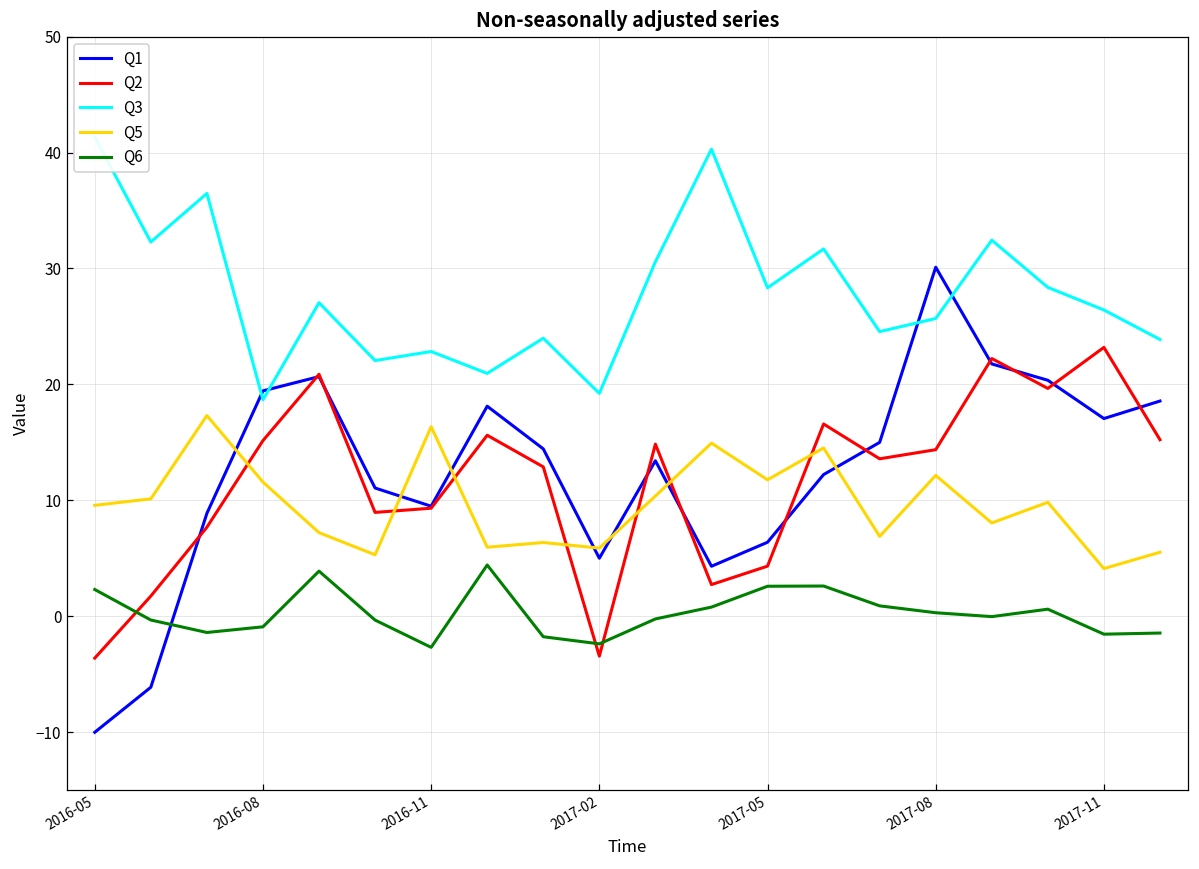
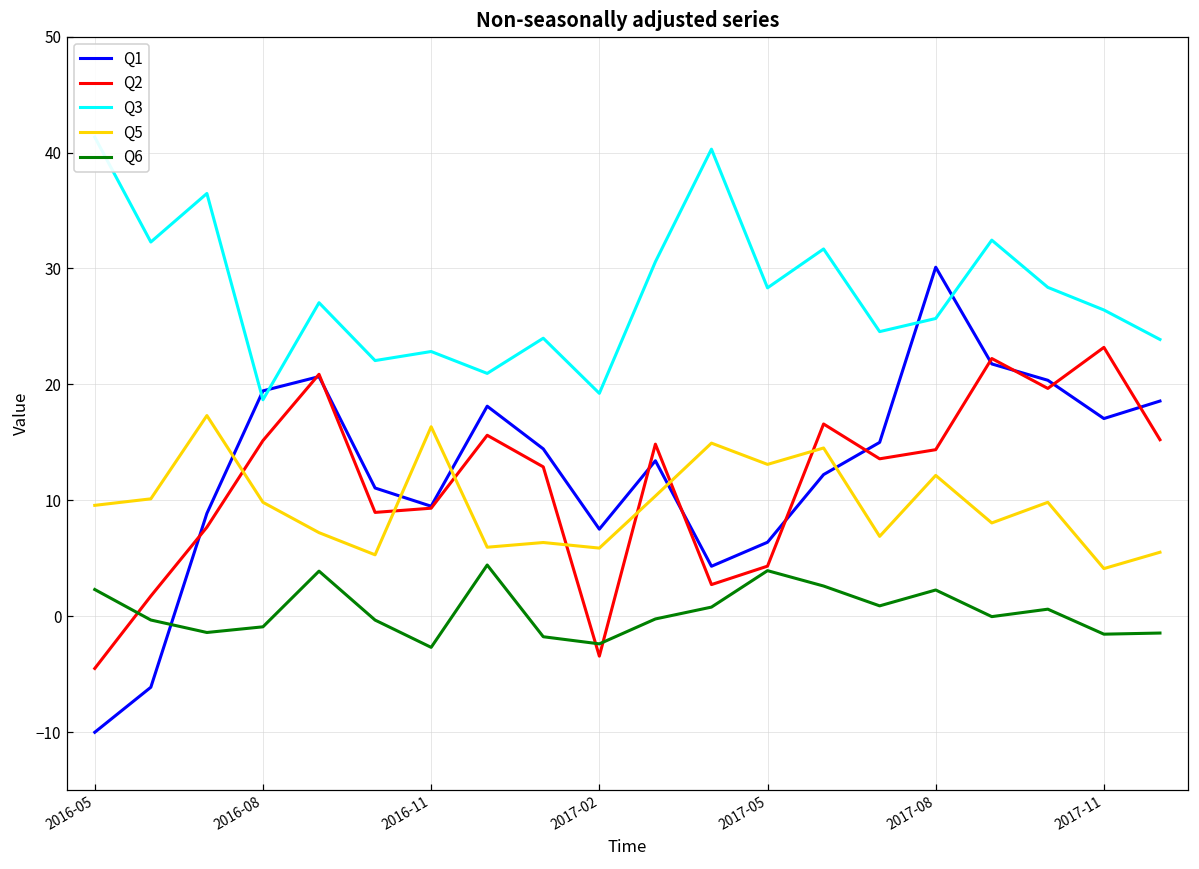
Q2, 2016-05: -3.6 -> -4.5
Q5, 2016-08: 11.6 -> 9.8
Q1, 2017-02: 5.0 -> 7.5
Q5, 2017-05: 11.8 -> 13.1
Q6, 2017-05: 2.6 -> 3.9
Q6, 2017-08: 0.3 -> 2.3
